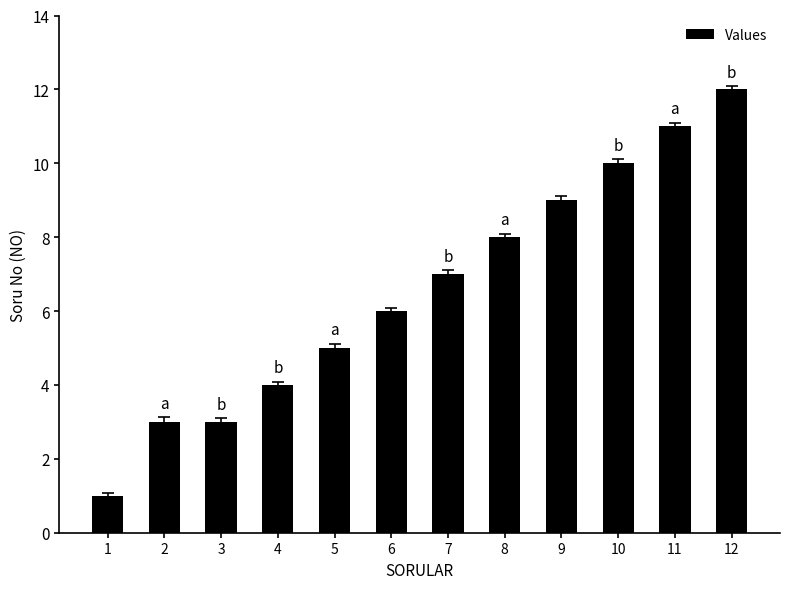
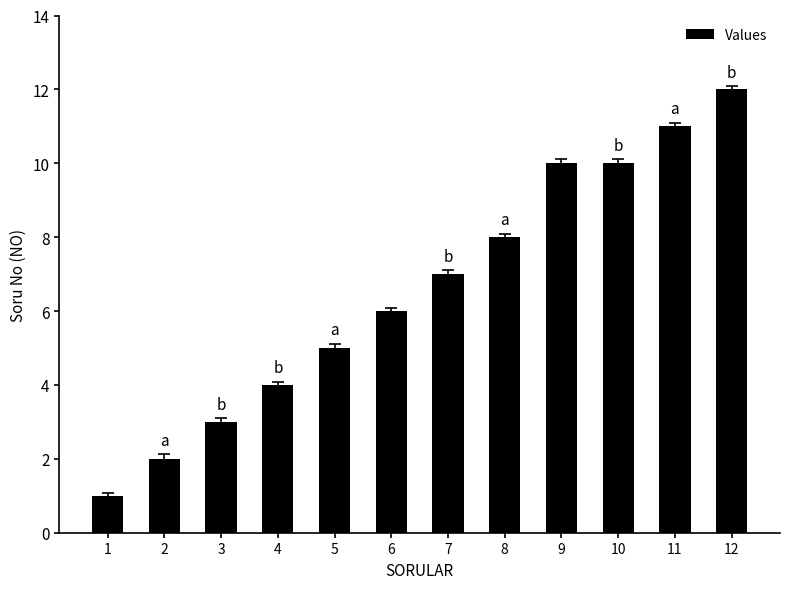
Values, 2: 3 -> 2
Values, 9: 9 -> 10
